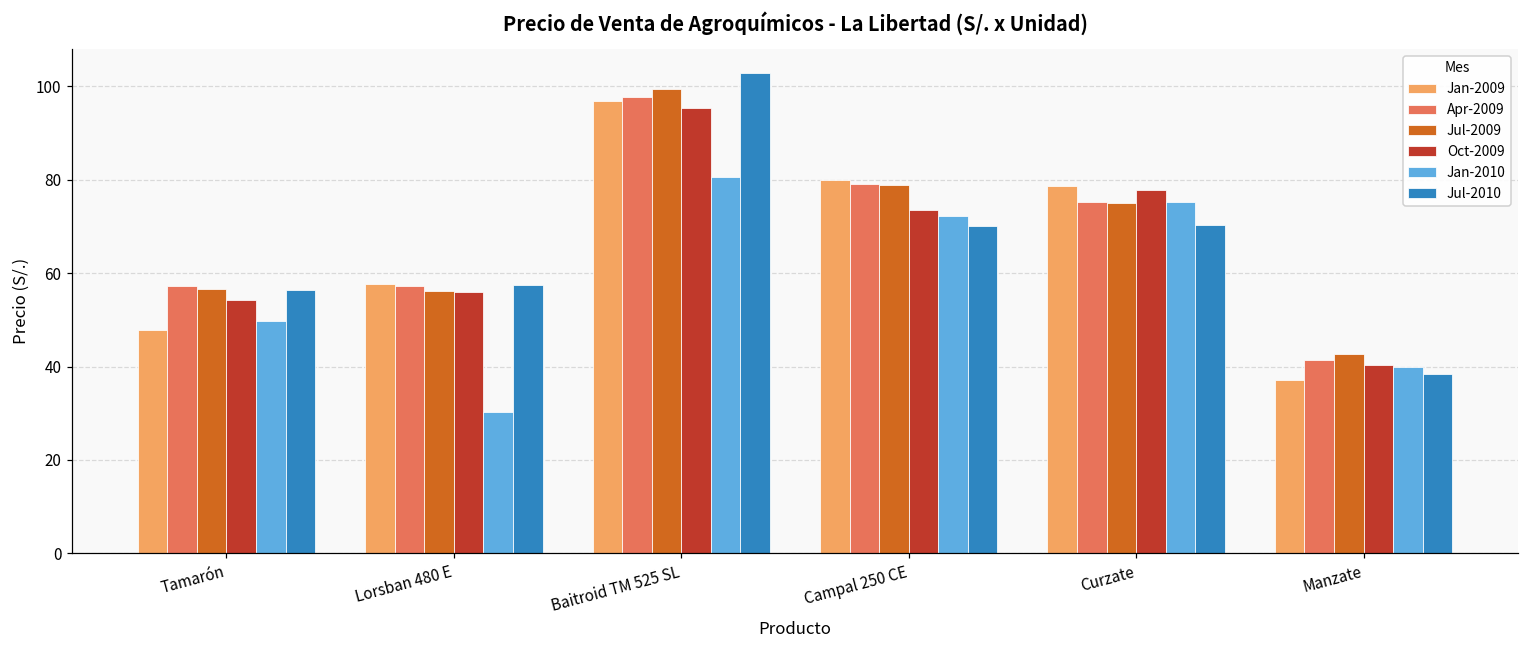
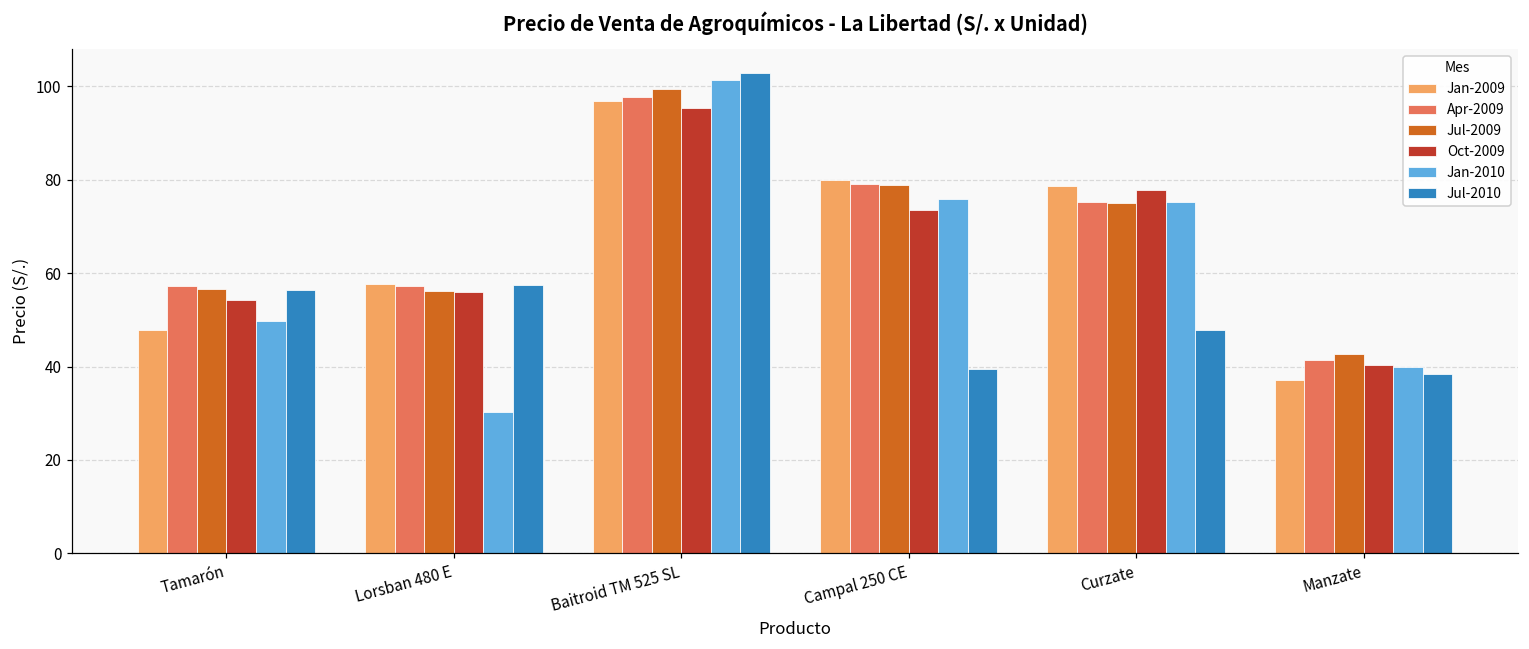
Jan-2010, Baitroid TM 525 SL: 81 -> 101
Jan-2010, Campal 250 CE: 72 -> 76
Jul-2010, Campal 250 CE: 70 -> 40
Jul-2010, Curzate: 70 -> 48
